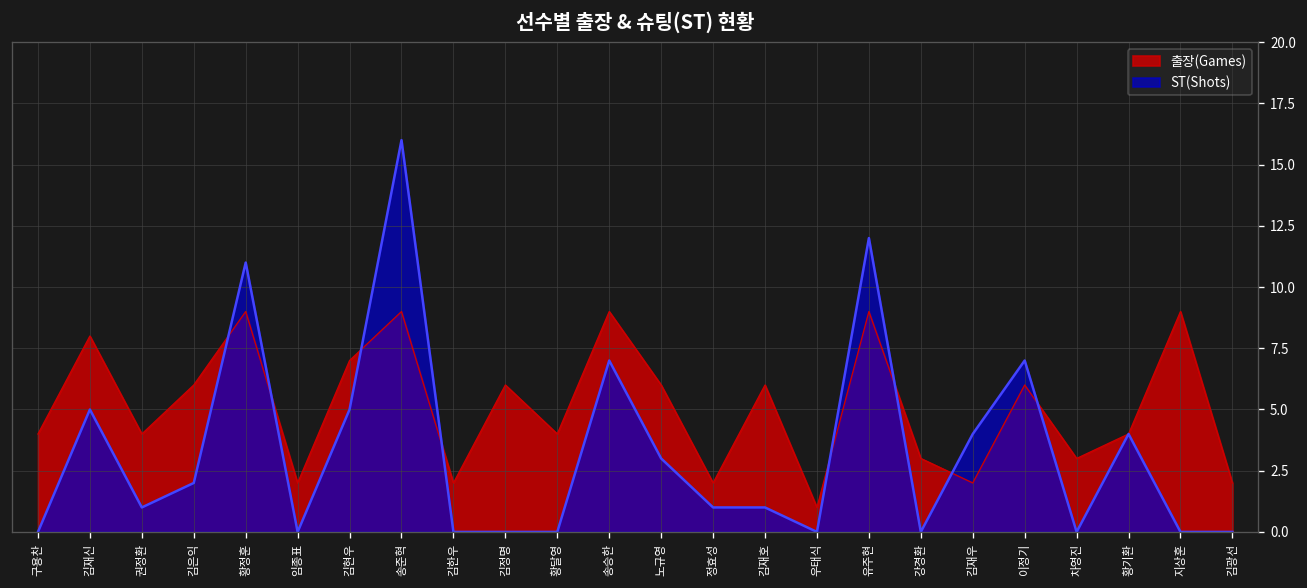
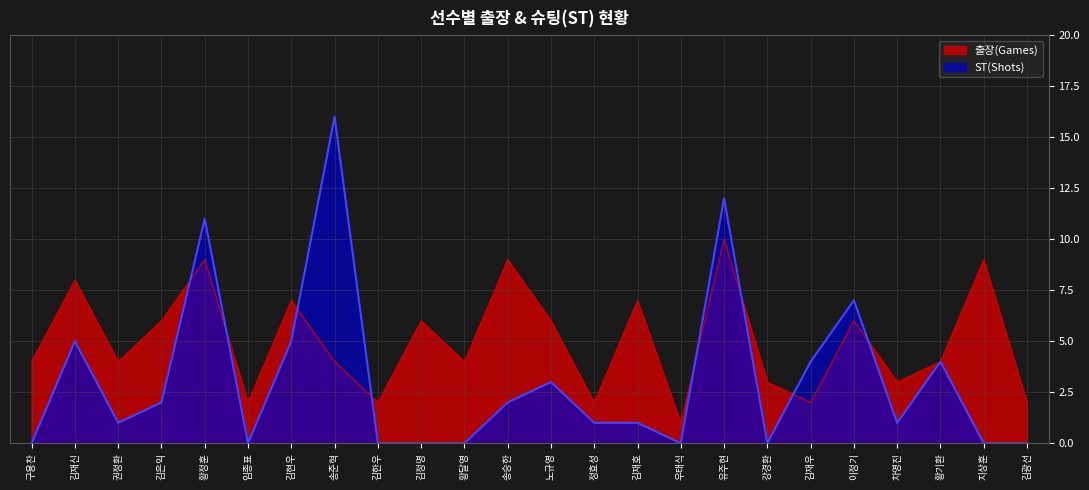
출장(Games), 송준혁: 9 -> 4
ST(Shots), 송승한: 7 -> 2
출장(Games), 김재호: 6 -> 7
출장(Games), 유주현: 9 -> 10
ST(Shots), 차영진: 0 -> 1
